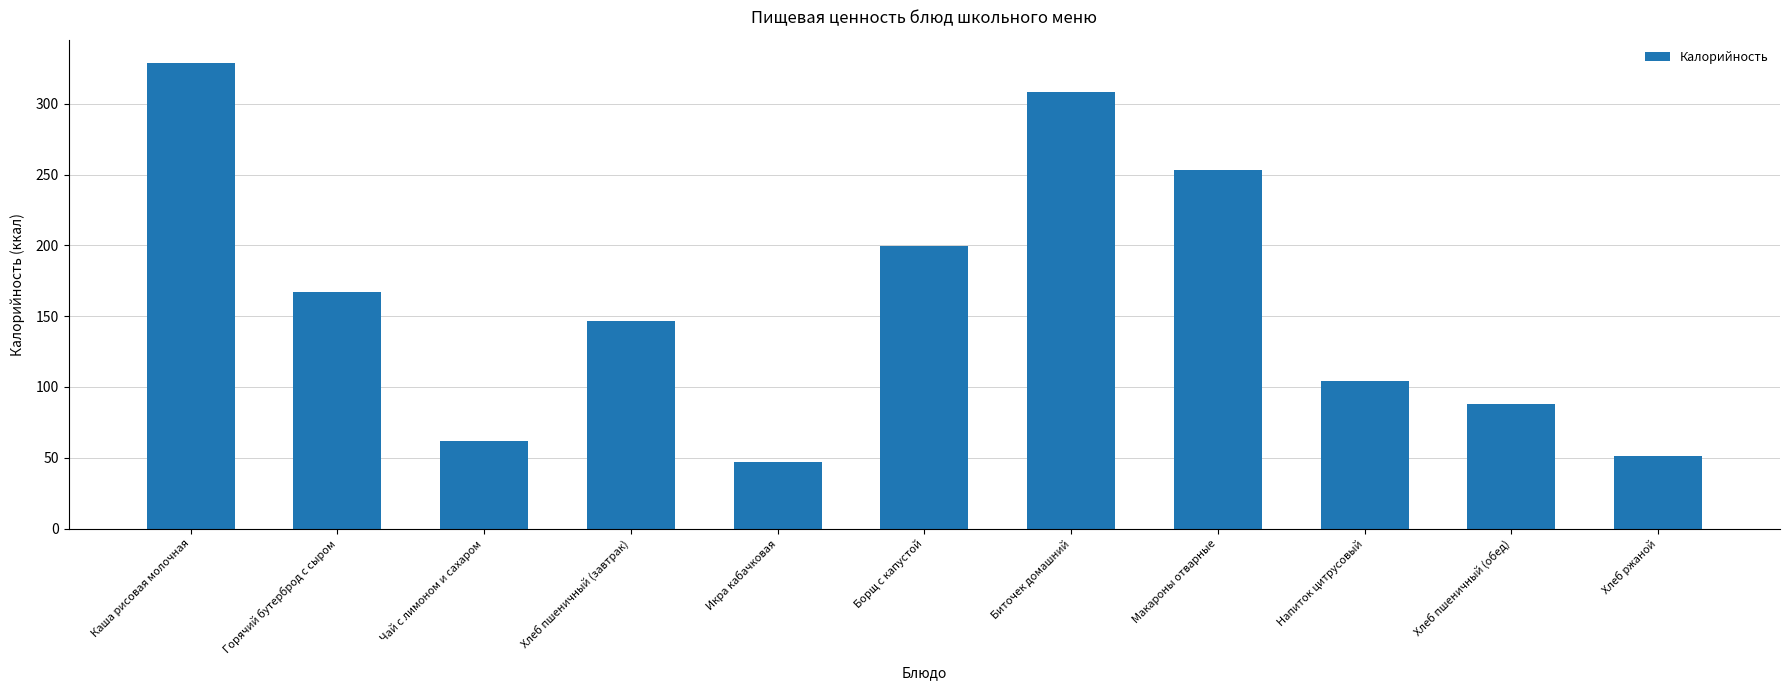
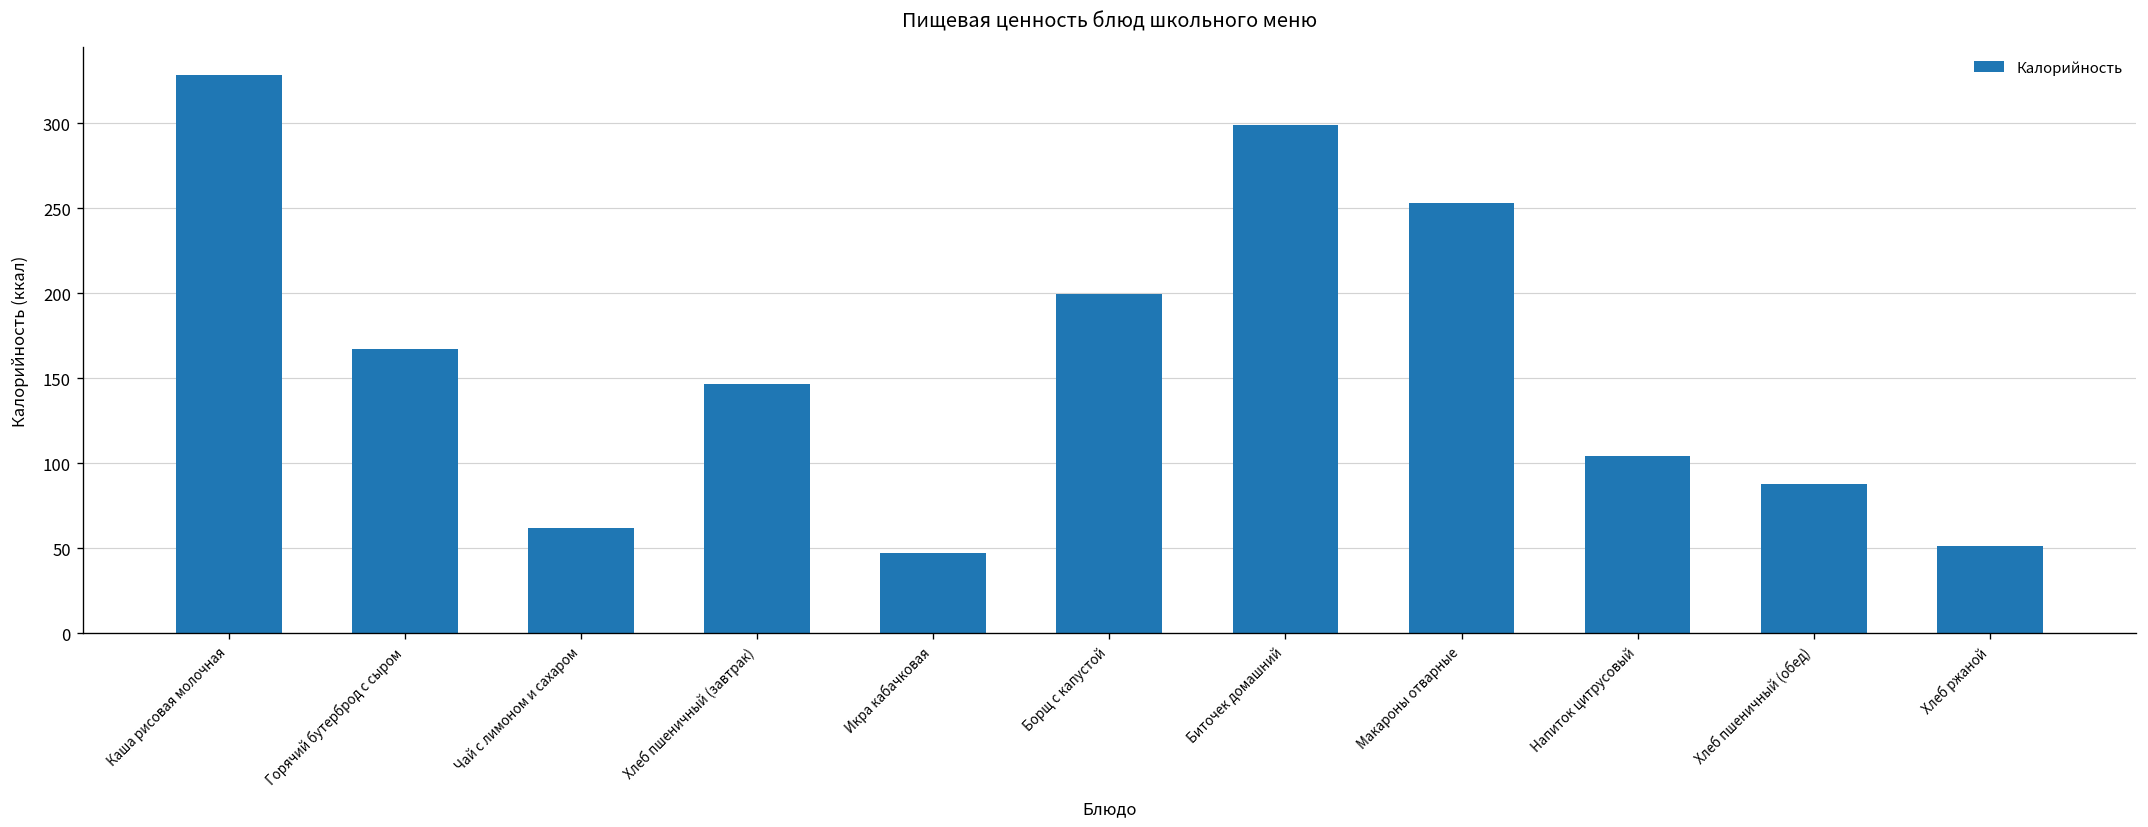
Биточек домашний: 308 -> 299
